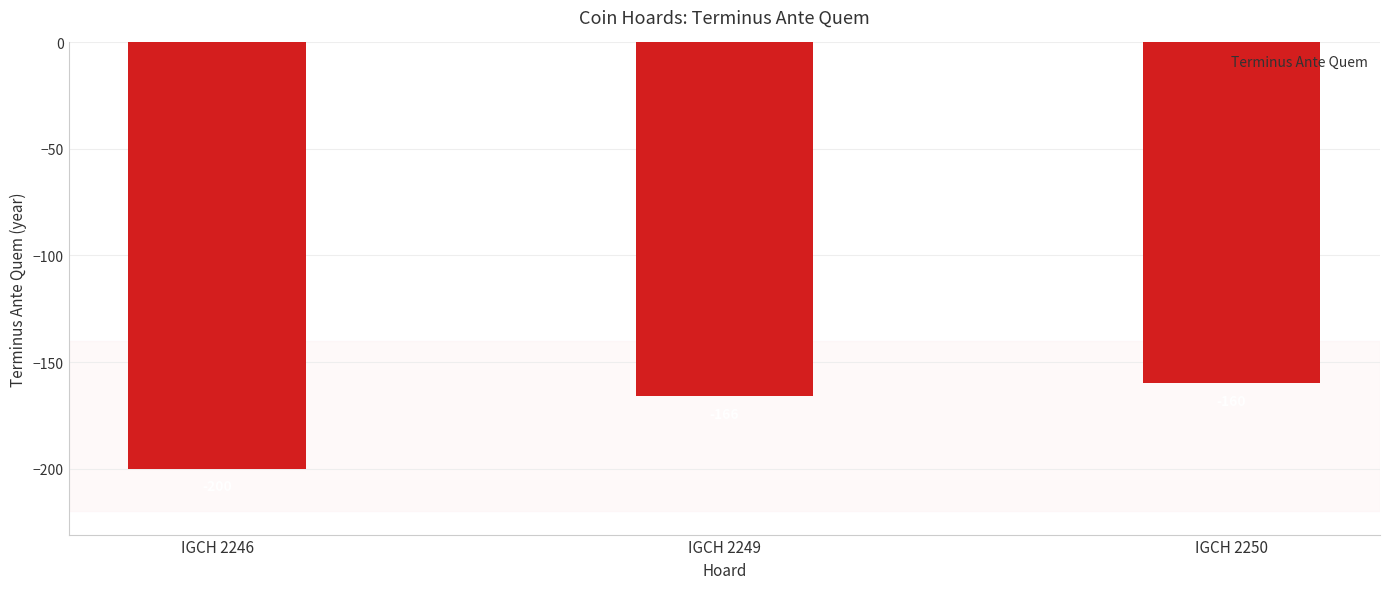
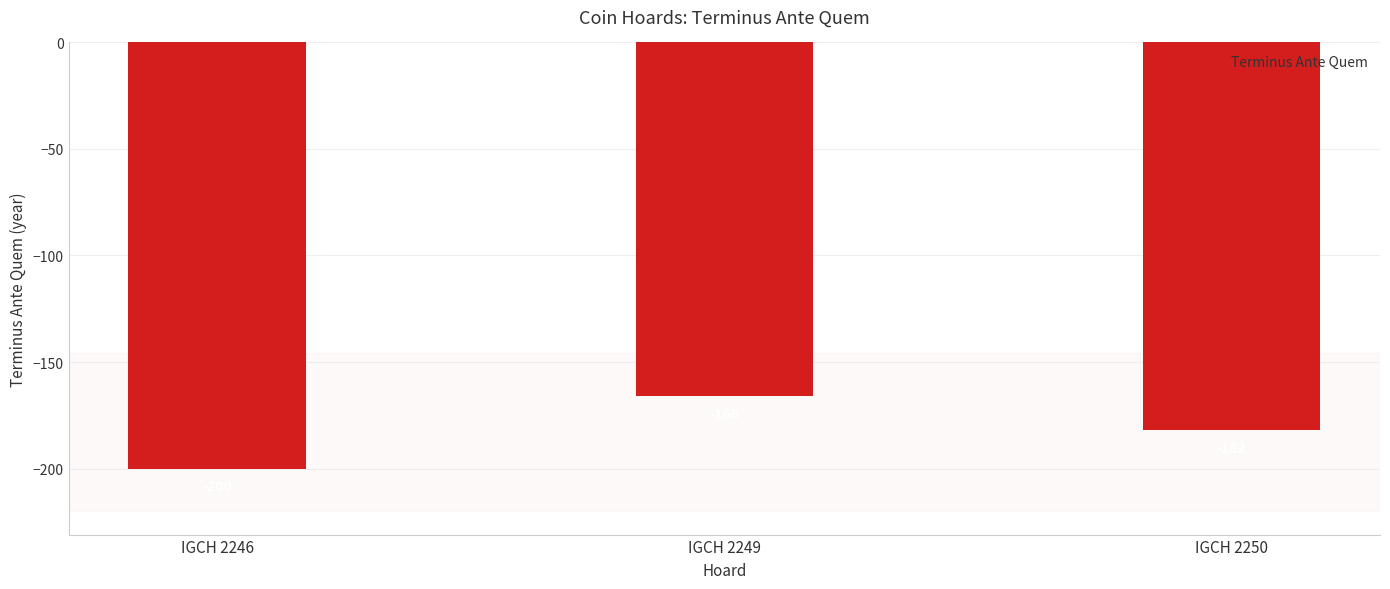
IGCH 2250: -160 -> -182
